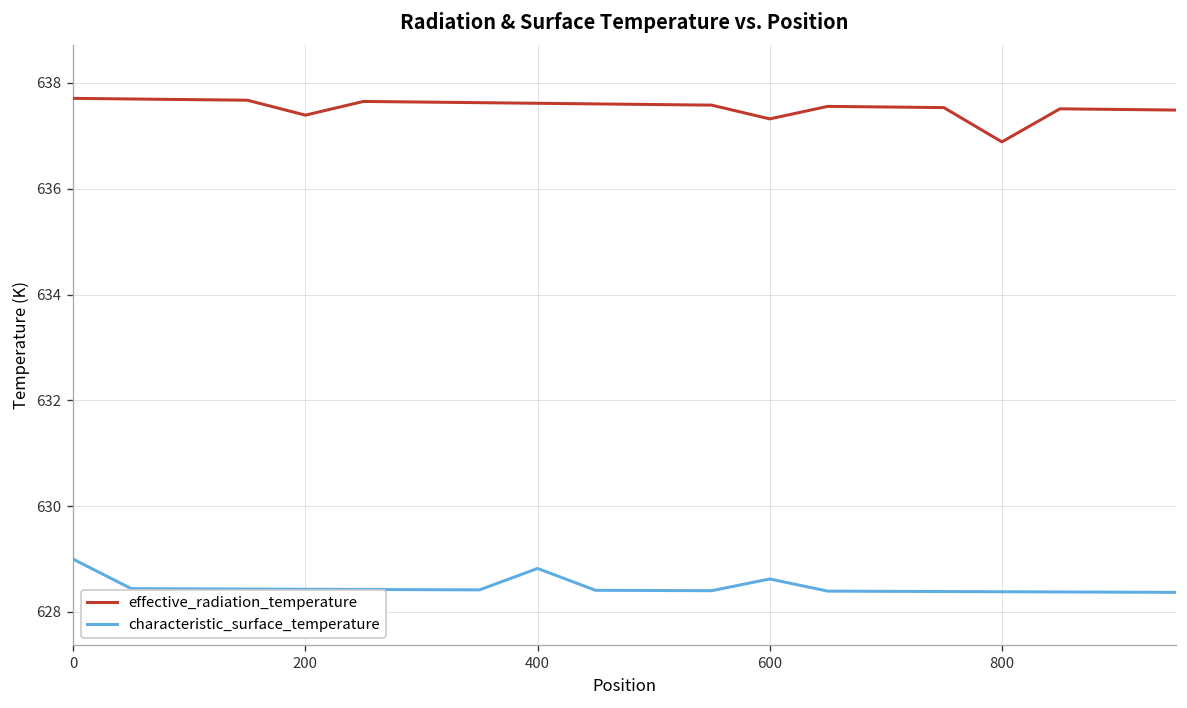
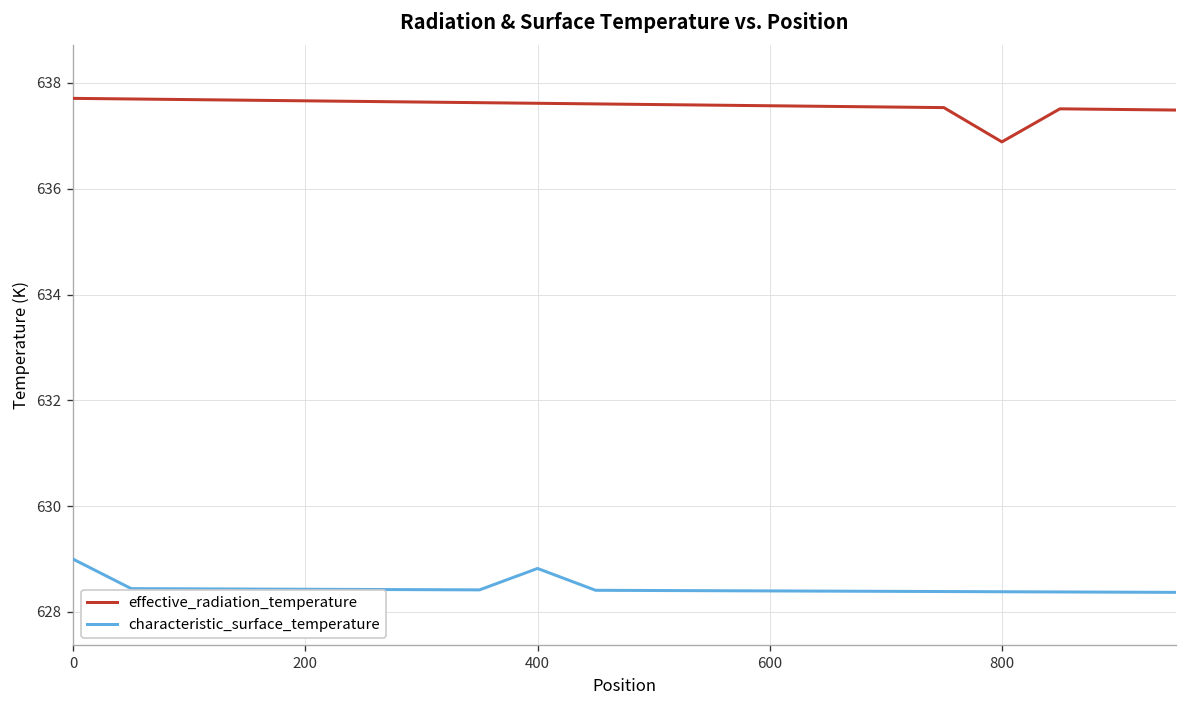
effective_radiation_temperature, 200: 637.4 -> 637.7
effective_radiation_temperature, 600: 637.3 -> 637.6
characteristic_surface_temperature, 600: 628.6 -> 628.4
